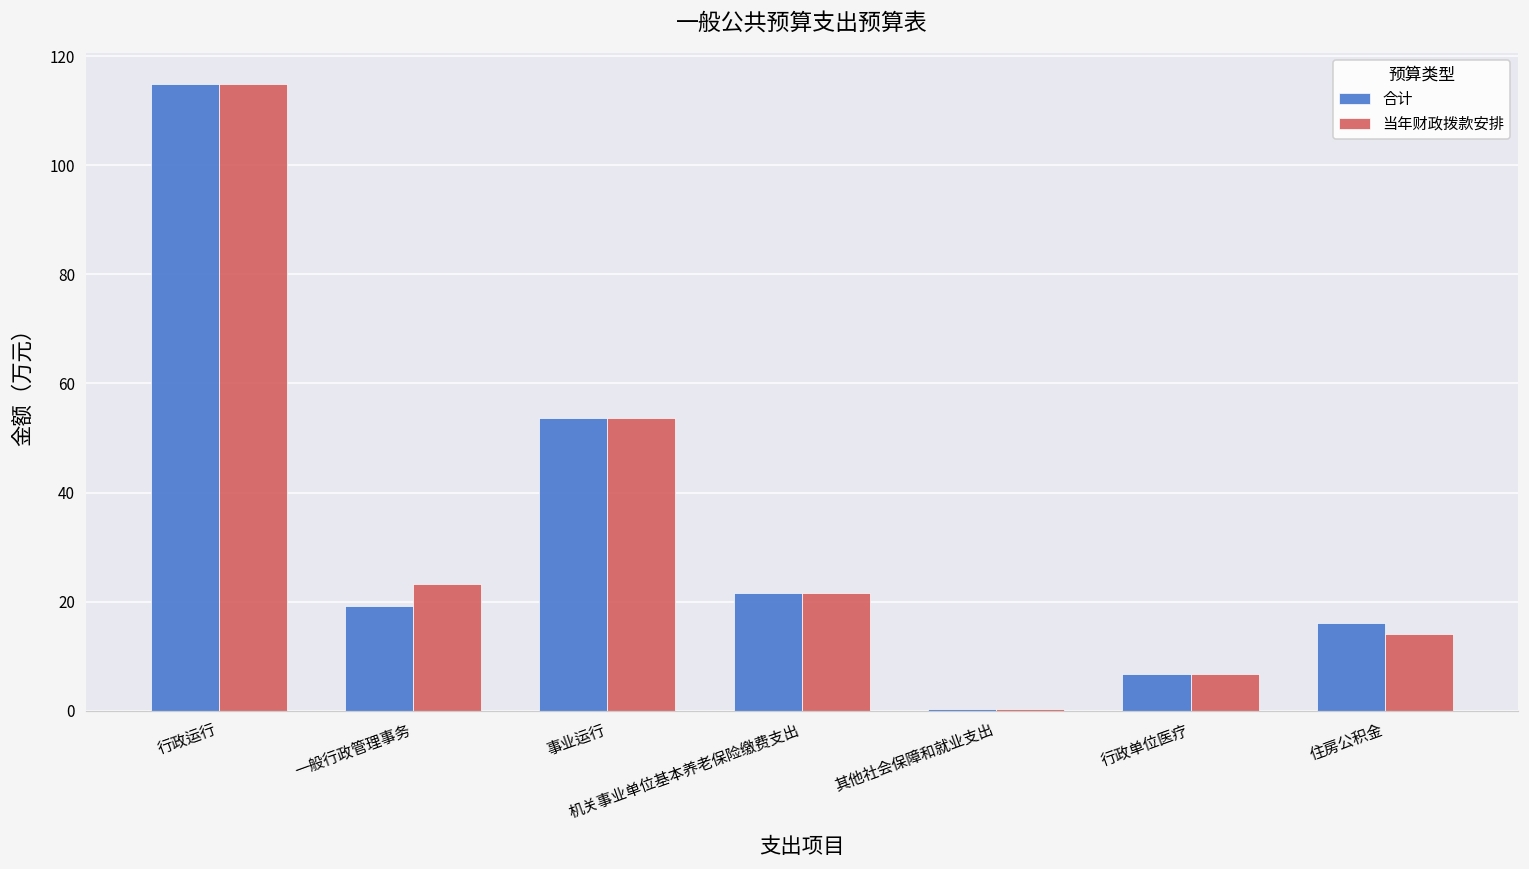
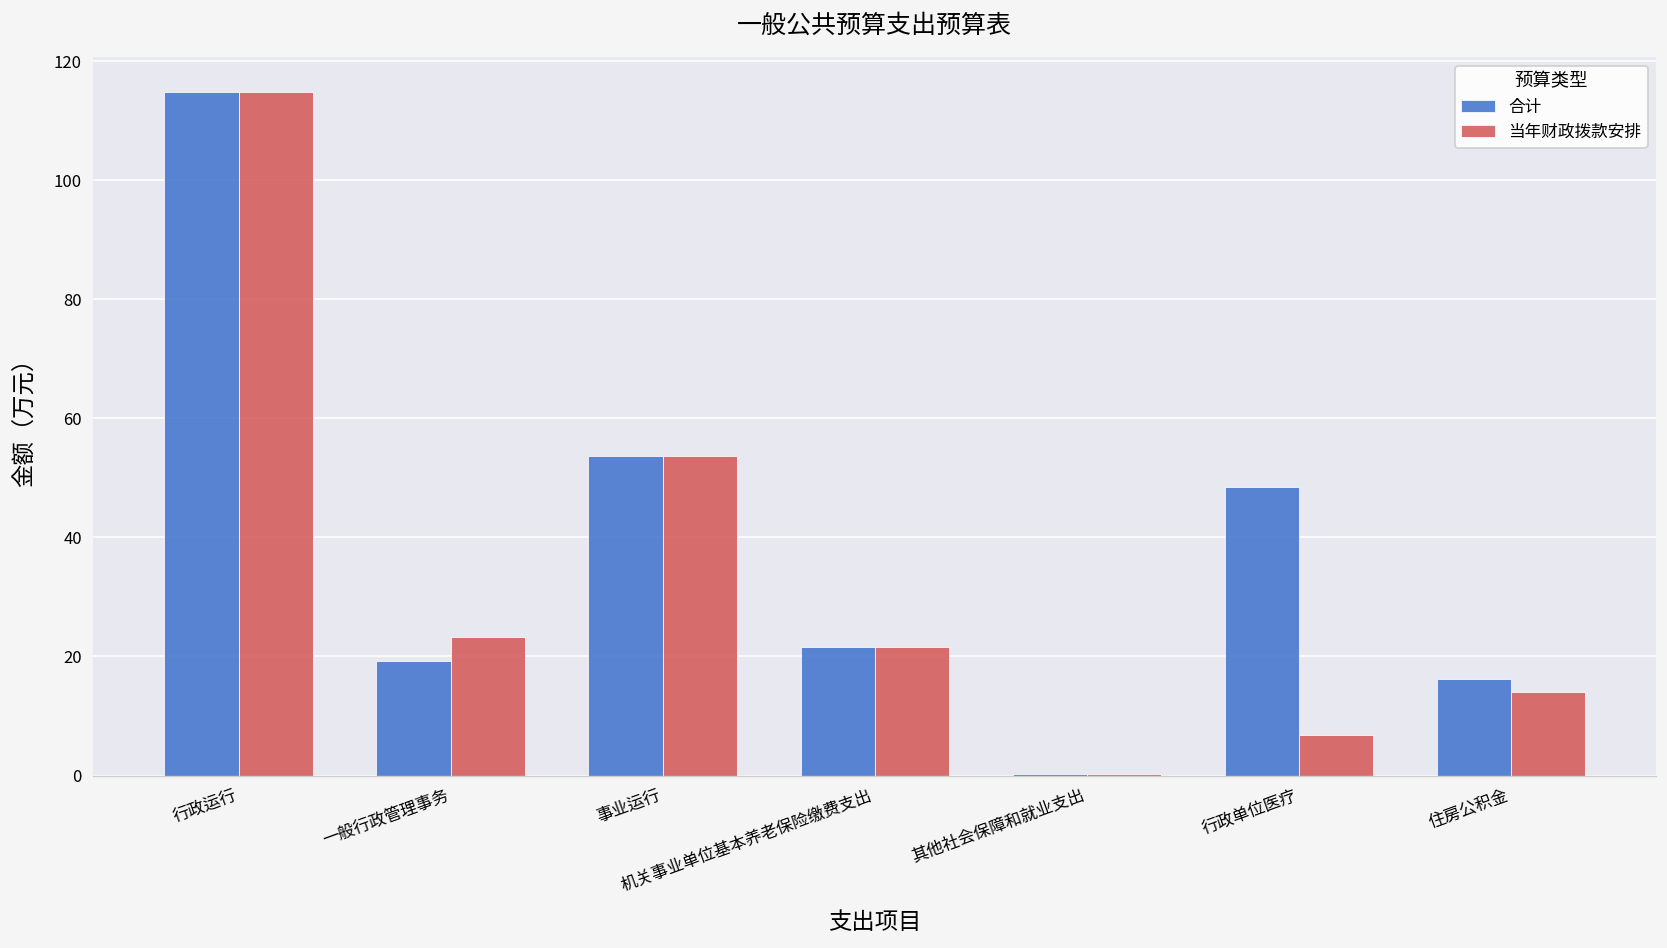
合计, 行政单位医疗: 7 -> 49
